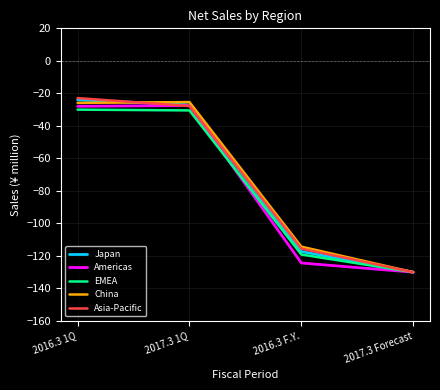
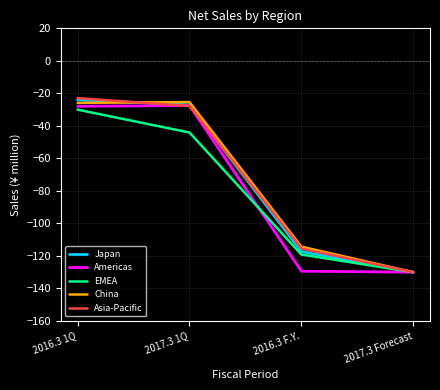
EMEA, 2017.3 1Q: -30 -> -44
Americas, 2016.3 F.Y.: -124 -> -129
